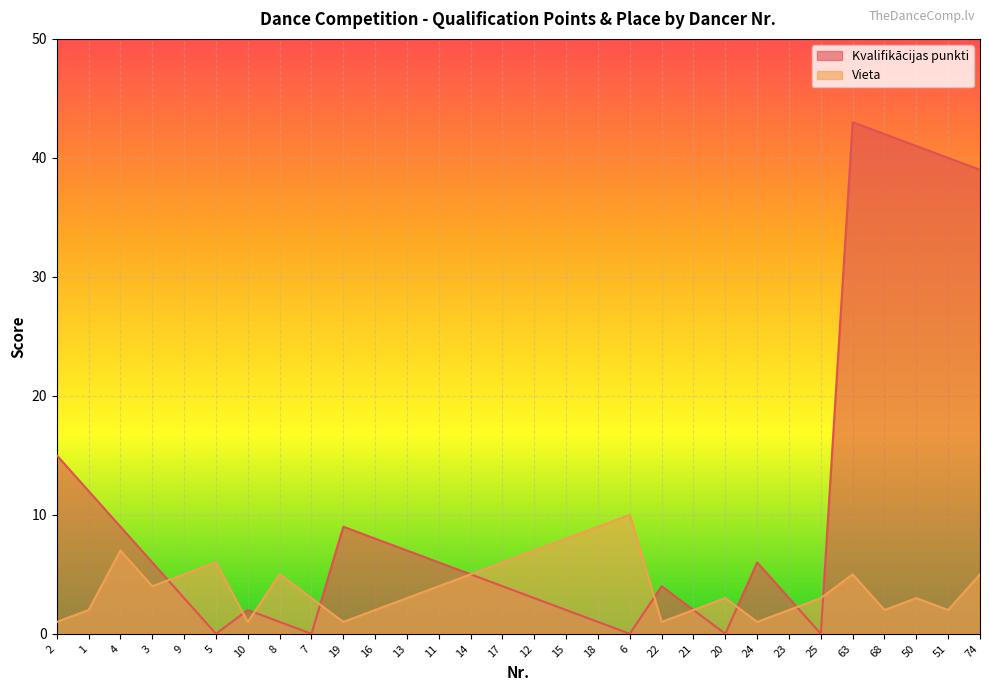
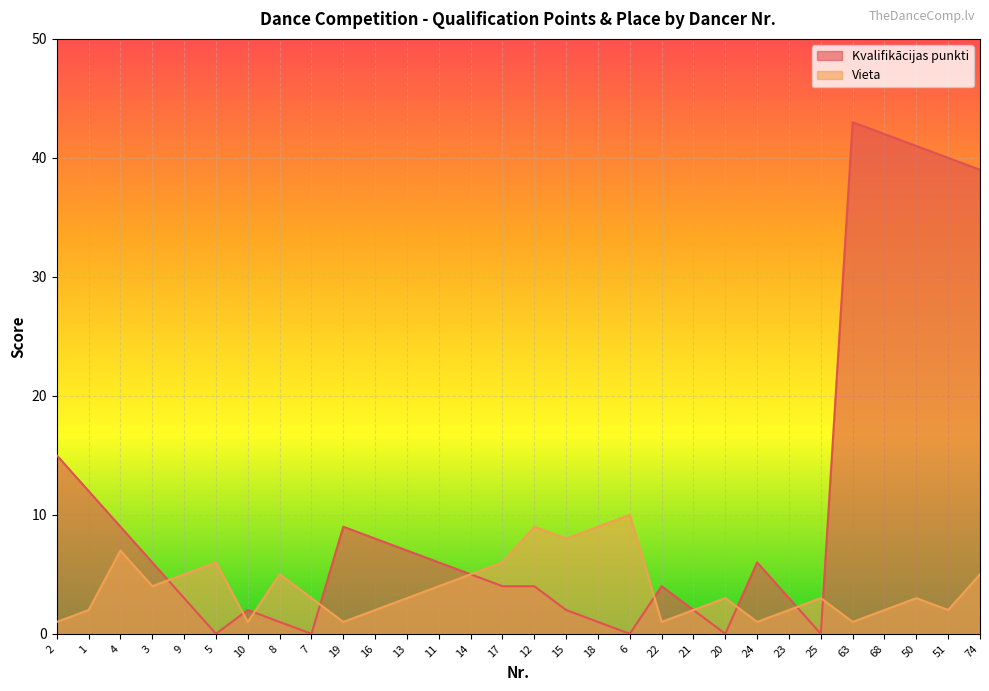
Kvalifikācijas punkti, 12: 3 -> 4
Vieta, 12: 7 -> 9
Vieta, 63: 5 -> 1
